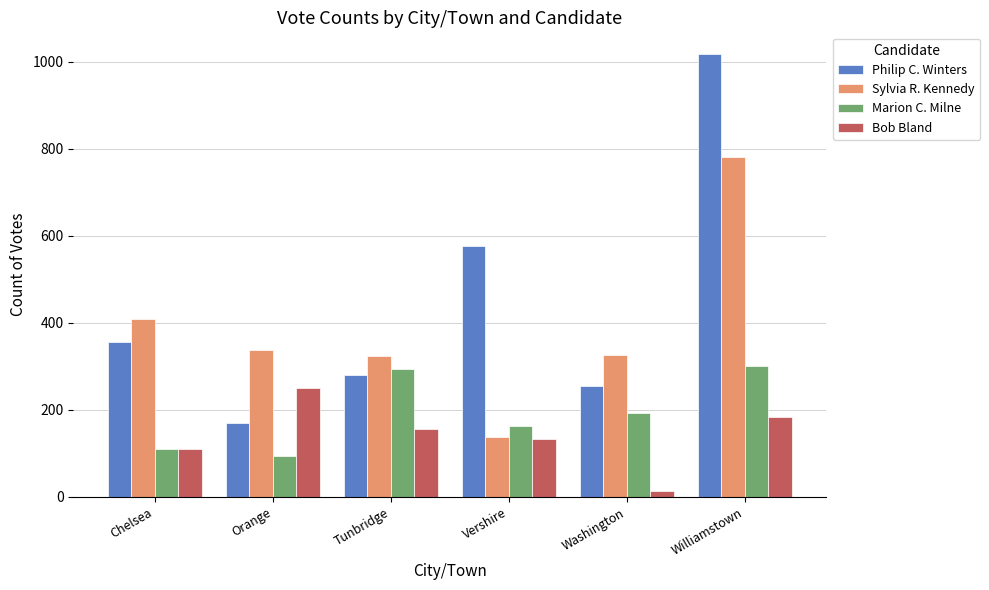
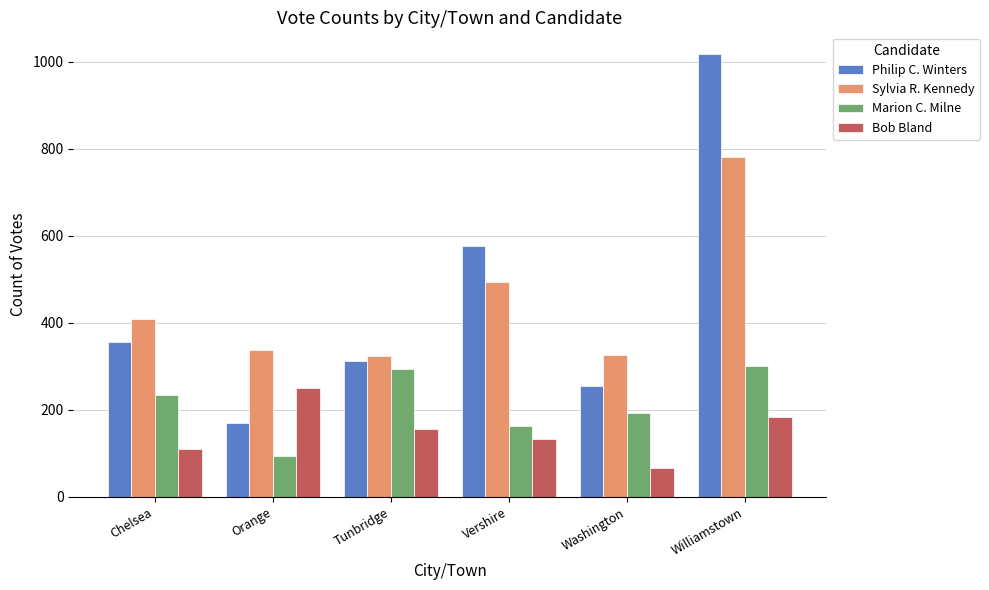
Marion C. Milne, Chelsea: 110 -> 240
Philip C. Winters, Tunbridge: 280 -> 310
Sylvia R. Kennedy, Vershire: 140 -> 490
Bob Bland, Washington: 10 -> 70
